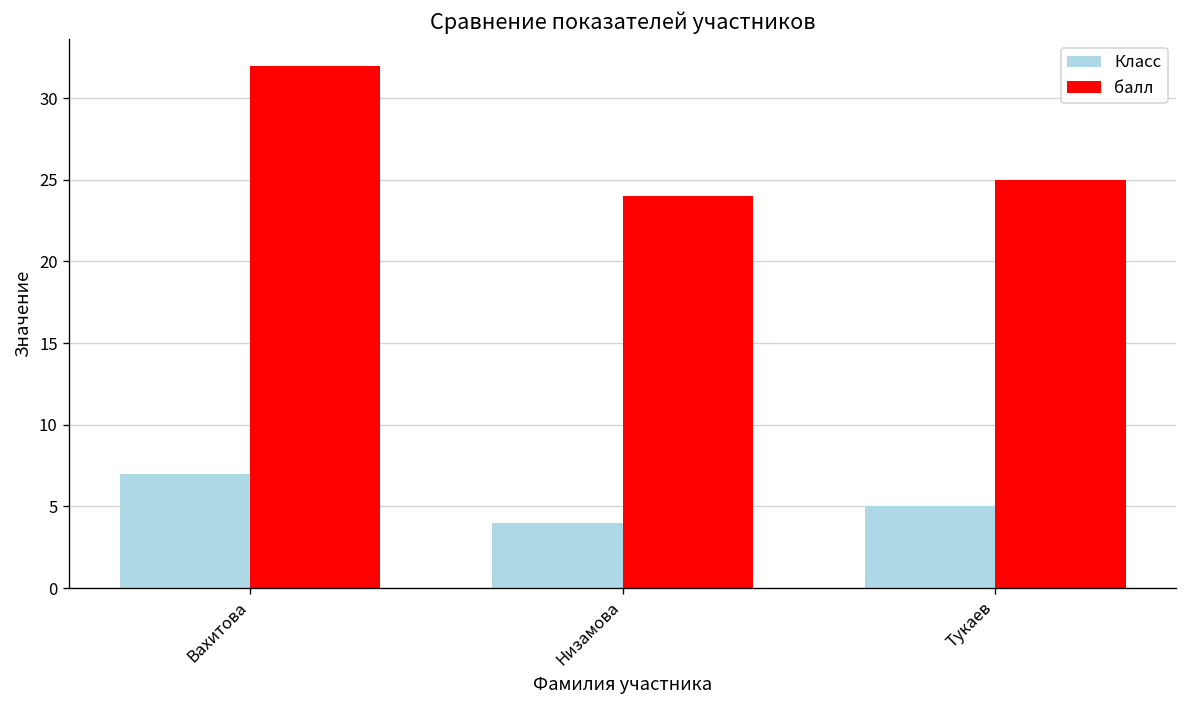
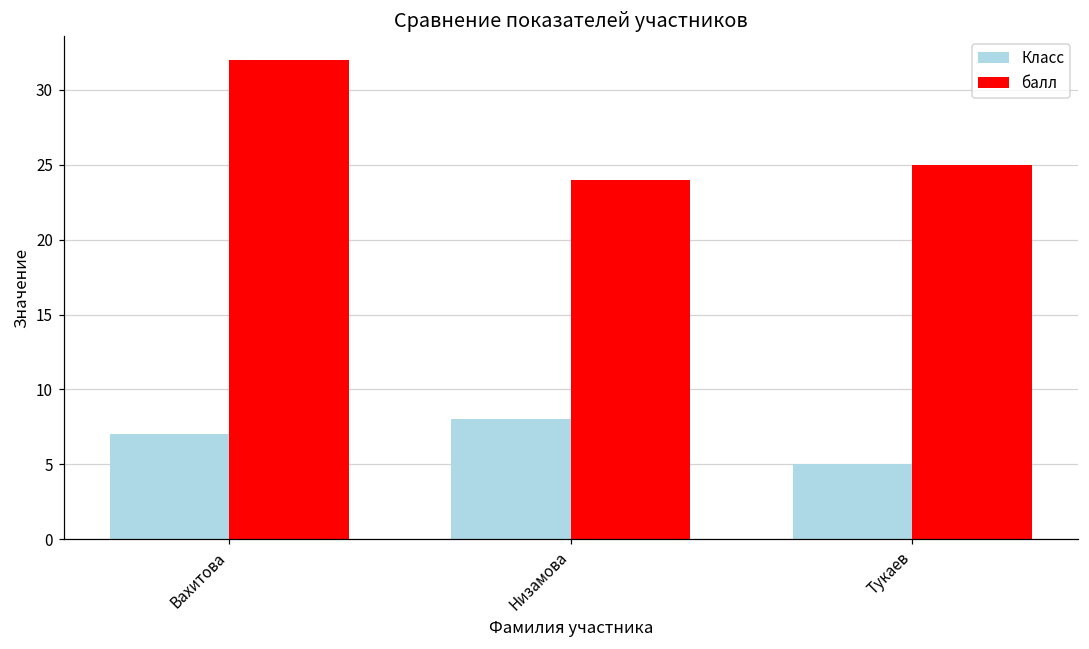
Класс, Низамова: 4 -> 8
